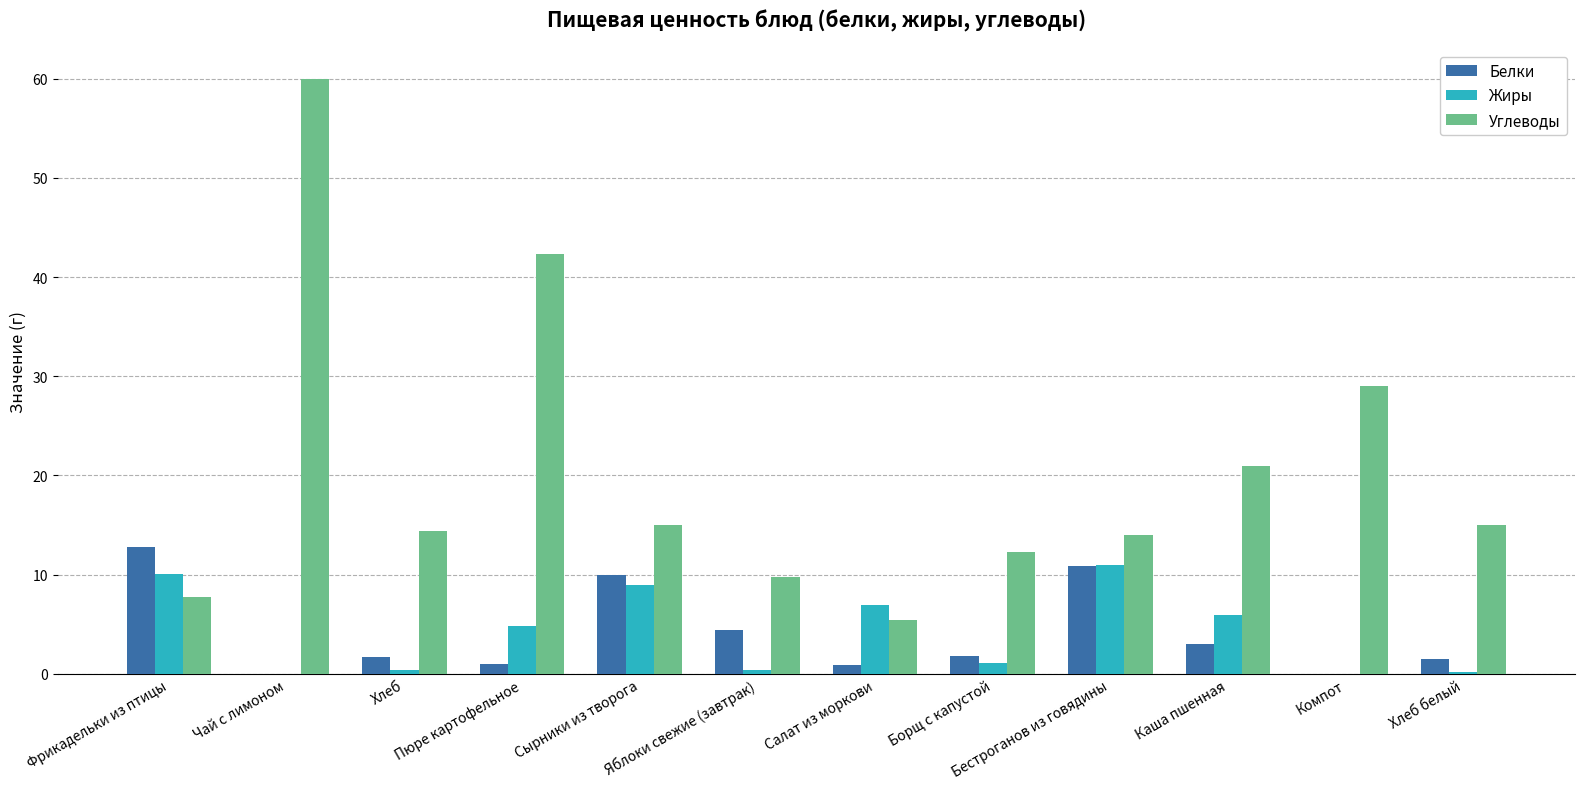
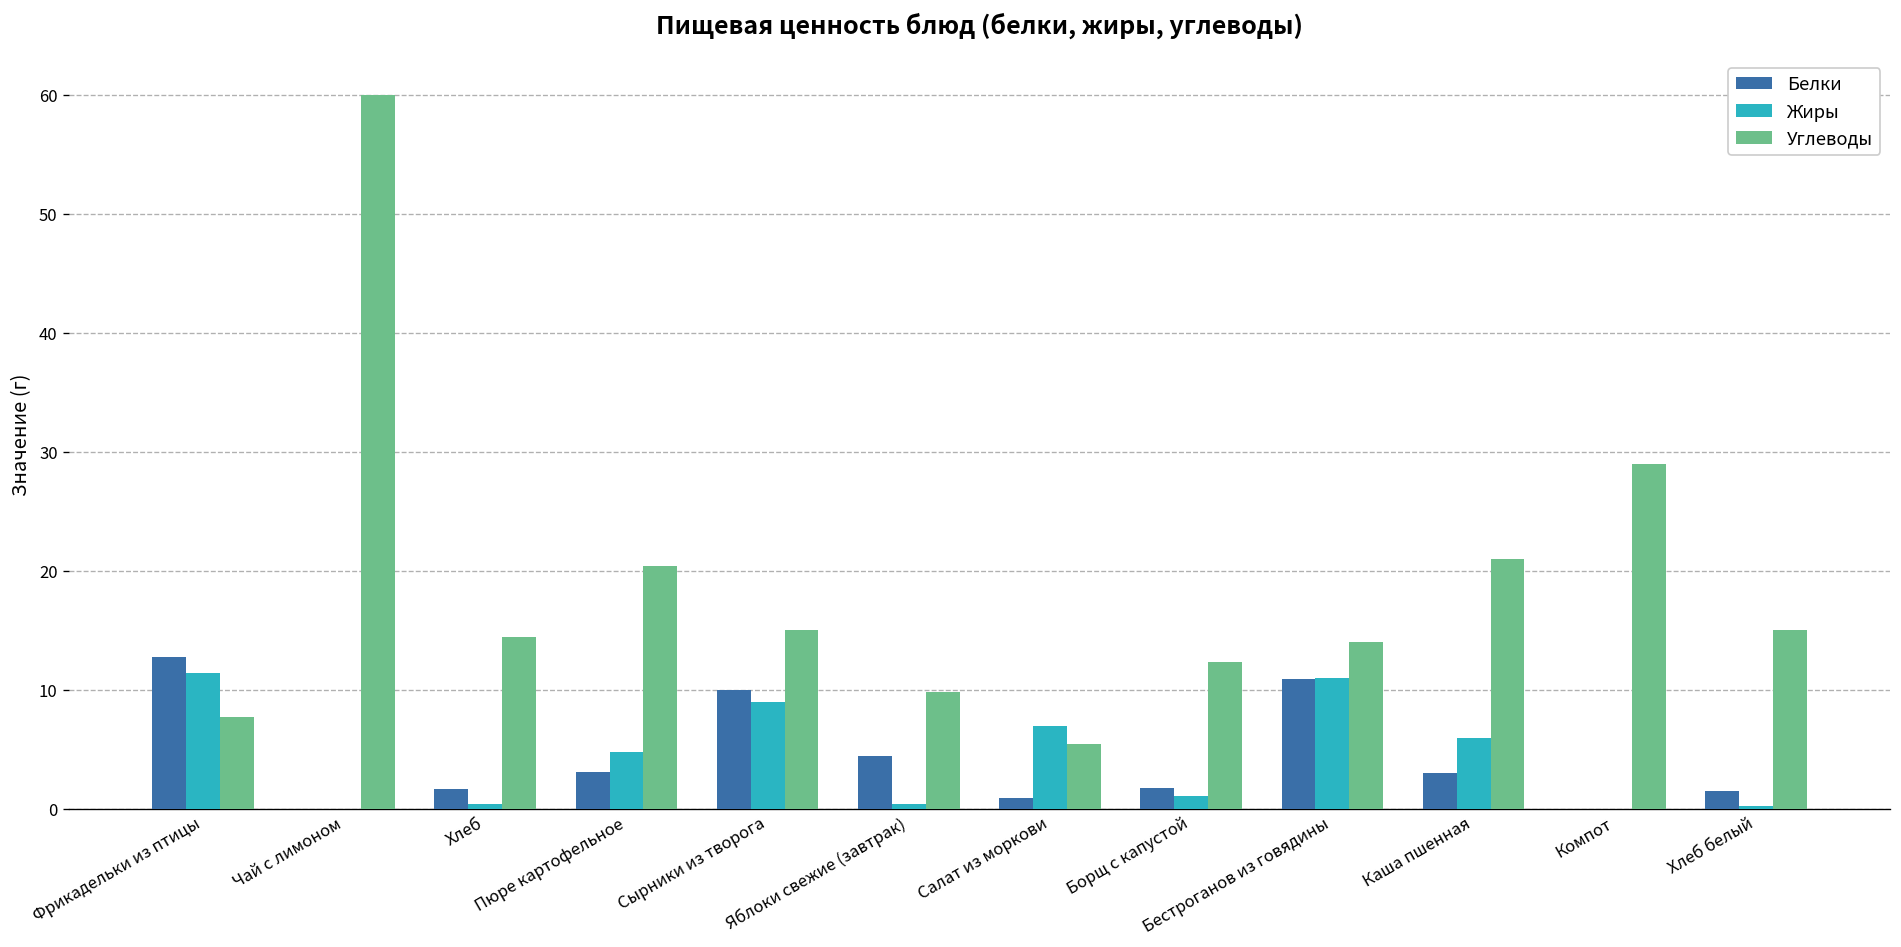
Жиры, Фрикадельки из птицы: 10 -> 11
Белки, Пюре картофельное: 1 -> 3
Углеводы, Пюре картофельное: 42 -> 20
